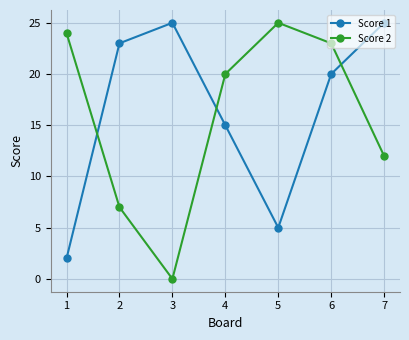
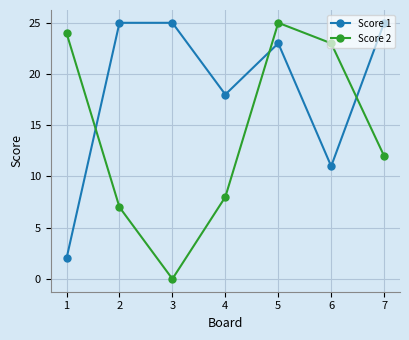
Score 1, 2: 23 -> 25
Score 1, 4: 15 -> 18
Score 2, 4: 20 -> 8
Score 1, 5: 5 -> 23
Score 1, 6: 20 -> 11
